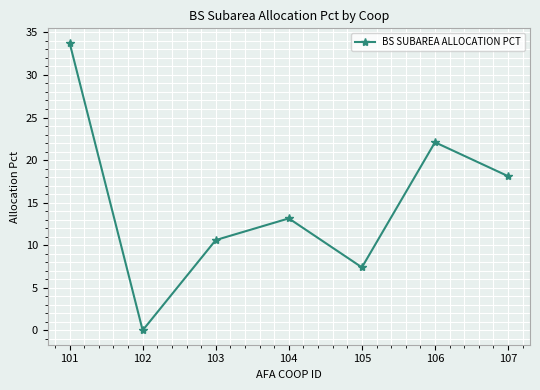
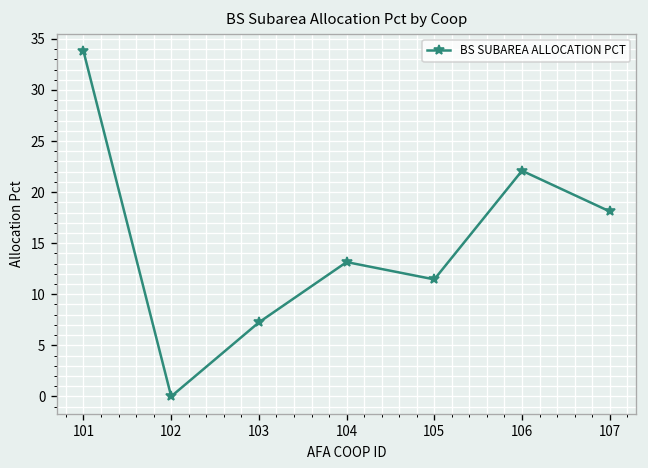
103: 11 -> 7
105: 7 -> 11
